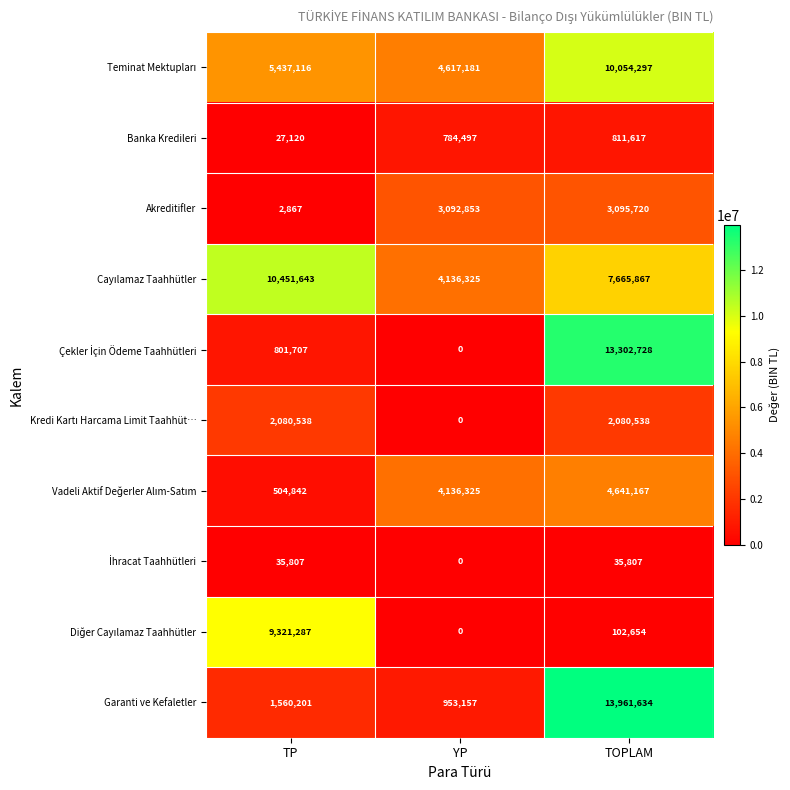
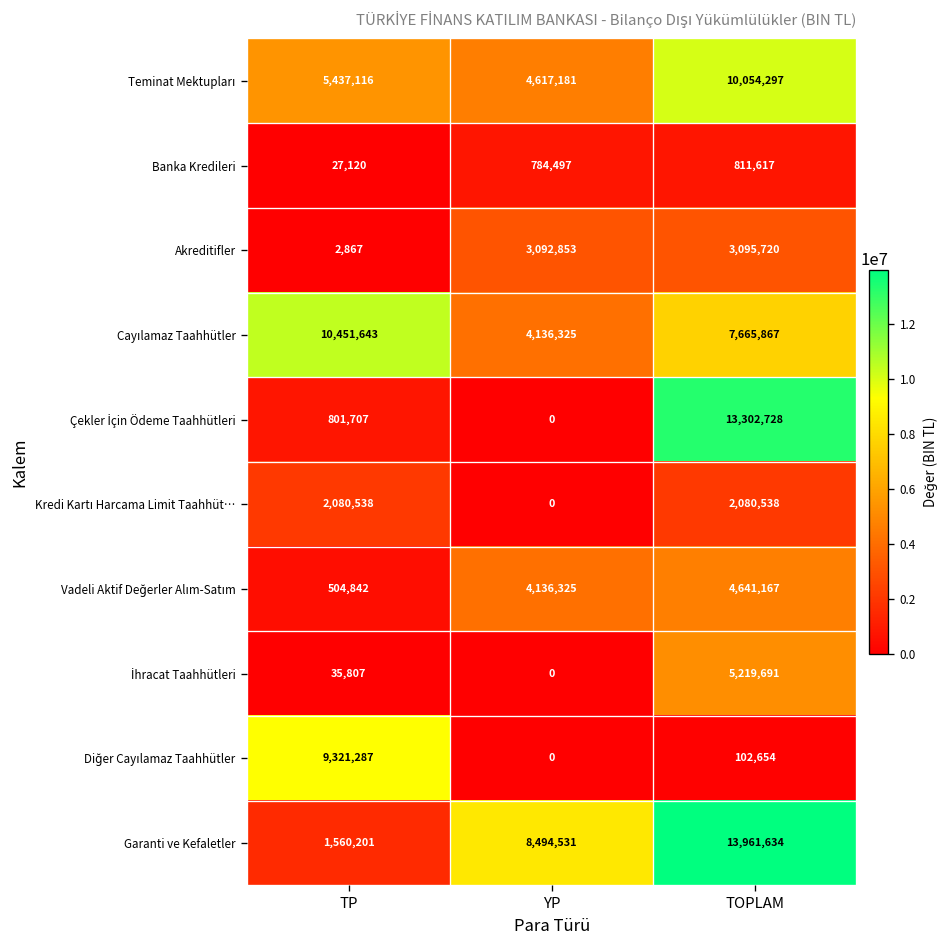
İhracat Taahhütleri, TOPLAM: 35,807 -> 5,219,691
Garanti ve Kefaletler, YP: 953,157 -> 8,494,531
